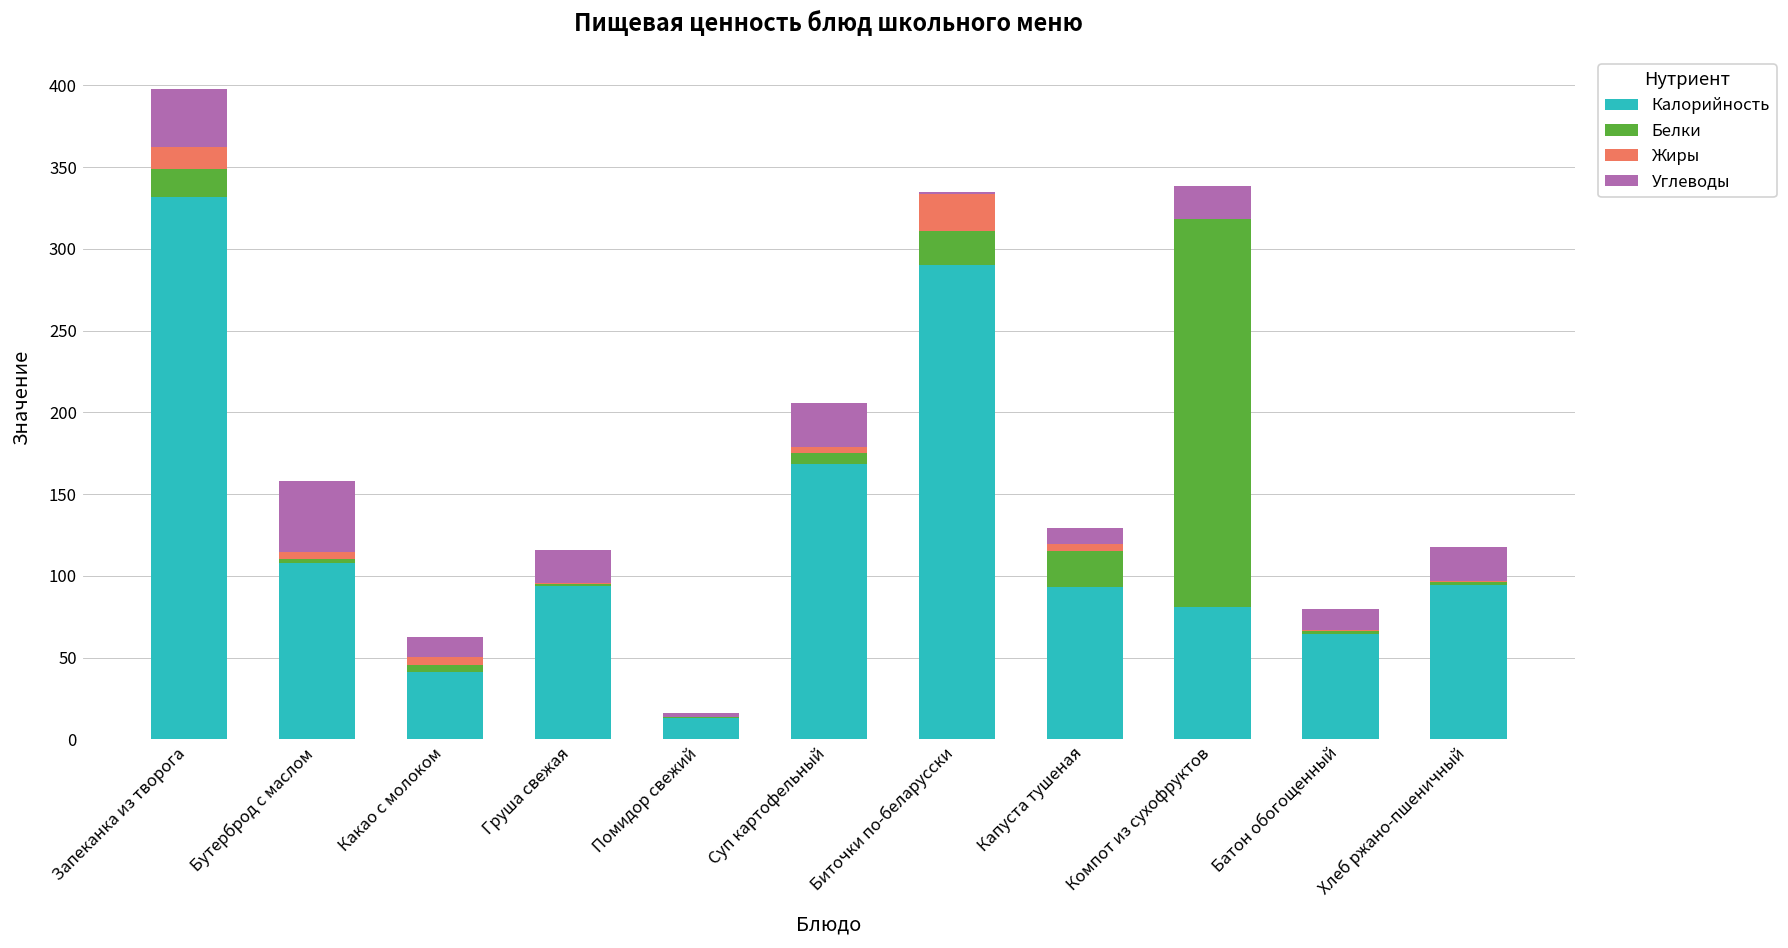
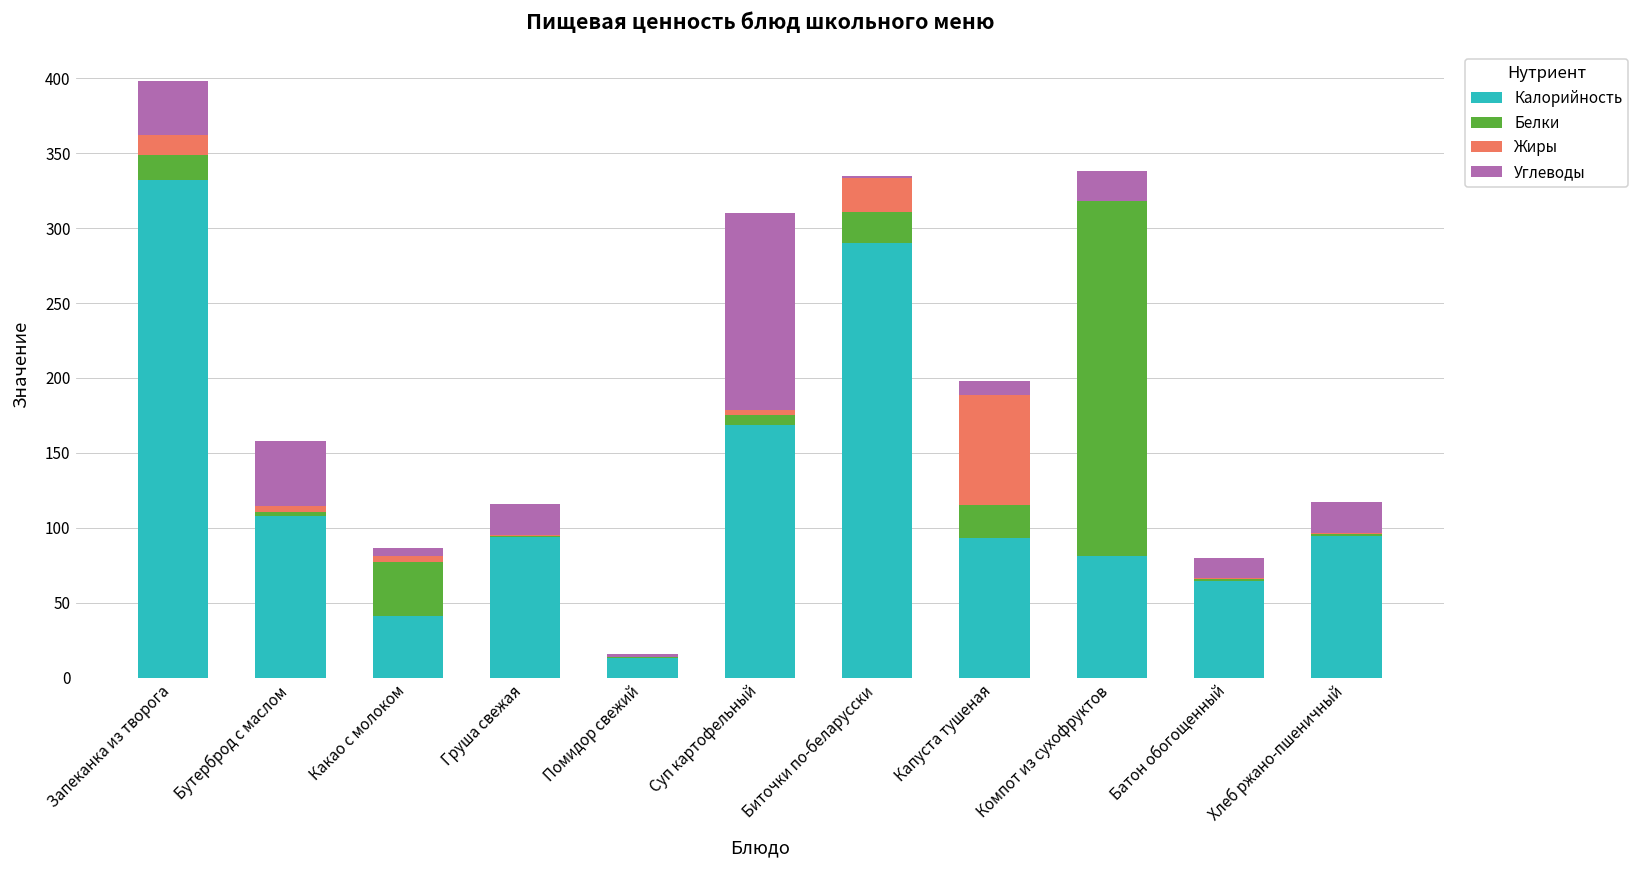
Белки, Какао с молоком: 5 -> 36
Углеводы, Какао с молоком: 13 -> 5
Углеводы, Суп картофельный: 27 -> 131
Жиры, Капуста тушеная: 4 -> 74
